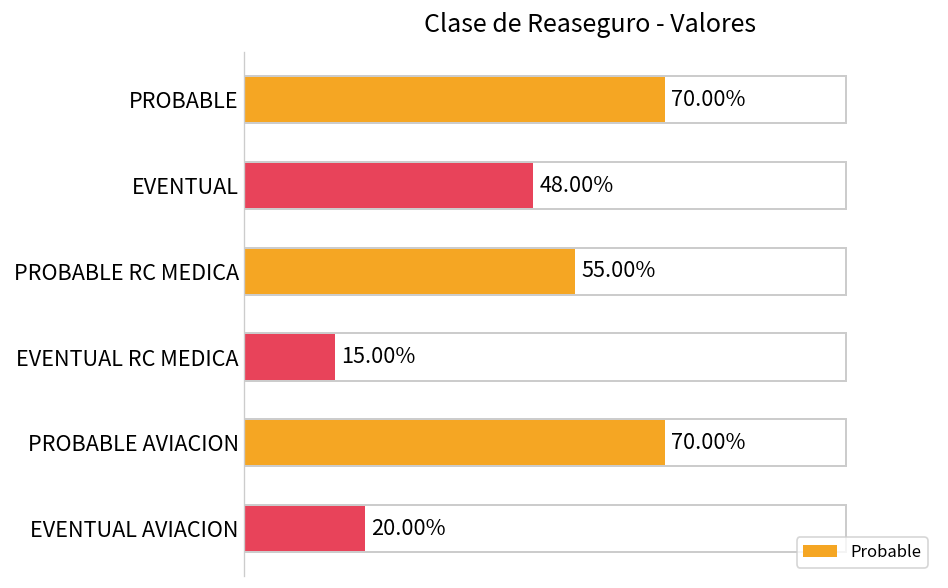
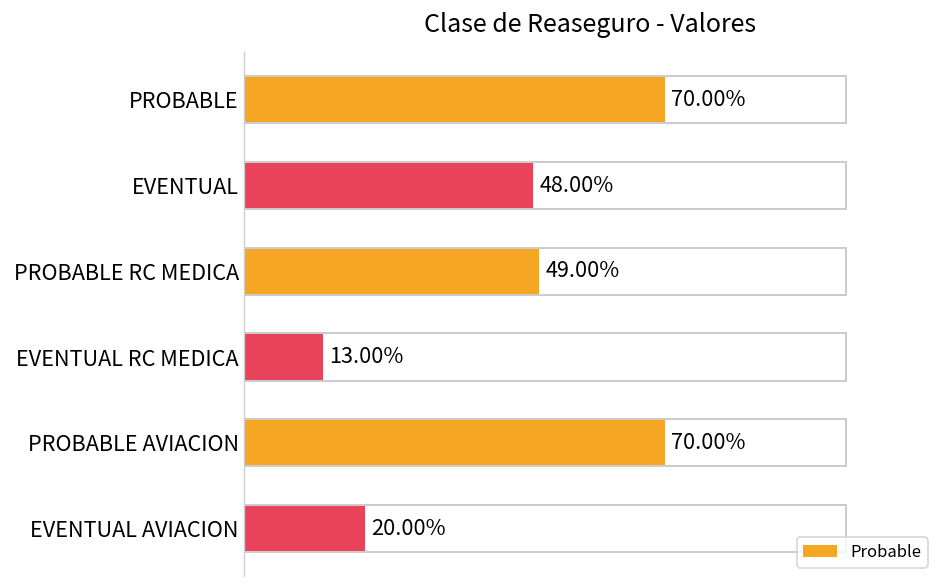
PROBABLE RC MEDICA: 55.00% -> 49.00%
EVENTUAL RC MEDICA: 15.00% -> 13.00%
